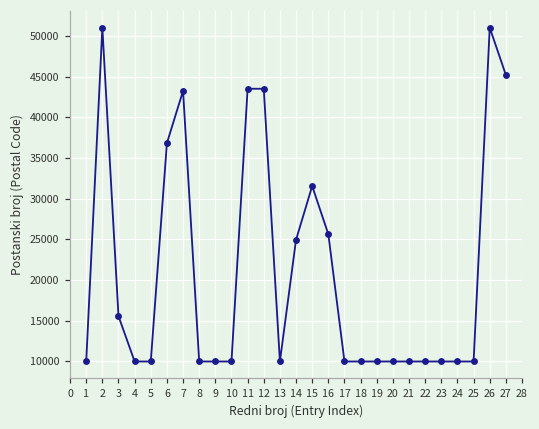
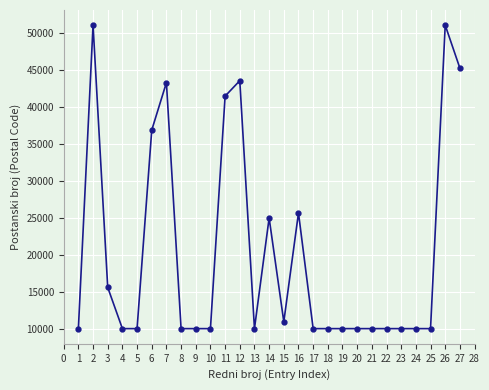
11: 44000 -> 41000
15: 32000 -> 11000
